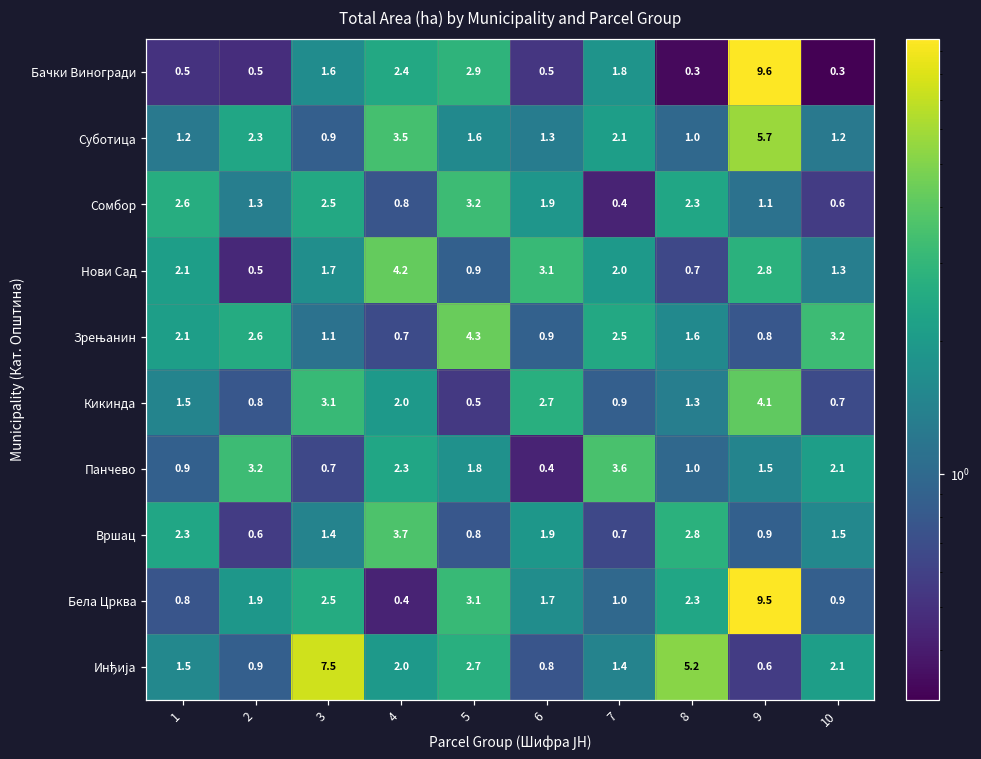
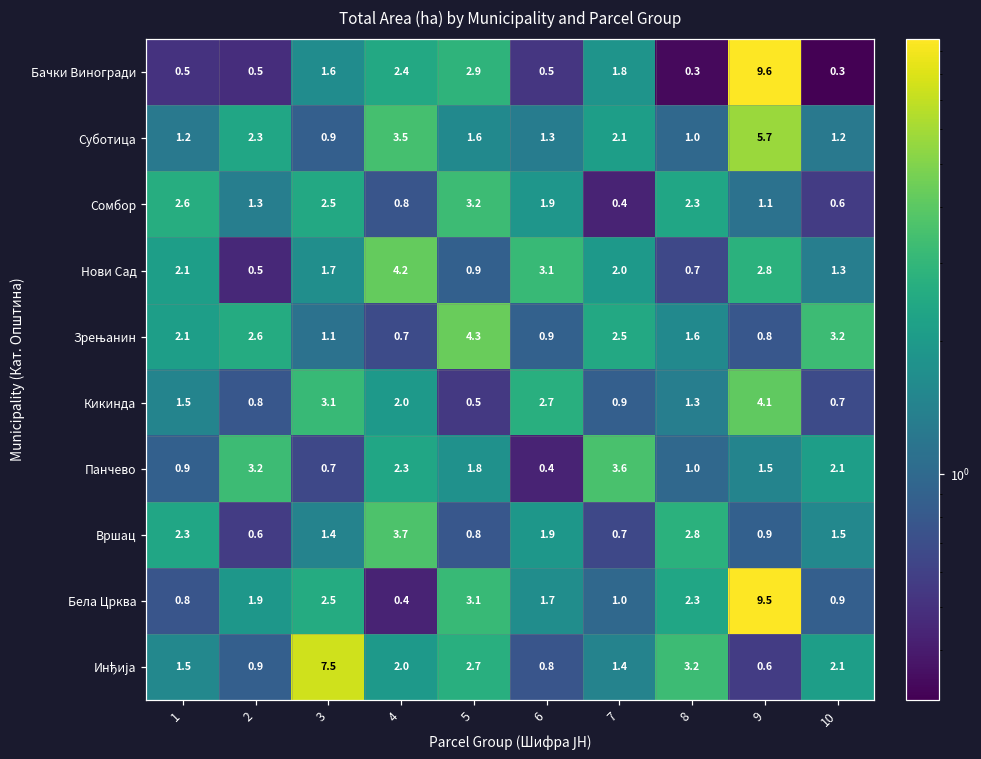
Инђија, 8: 5.2 -> 3.2
